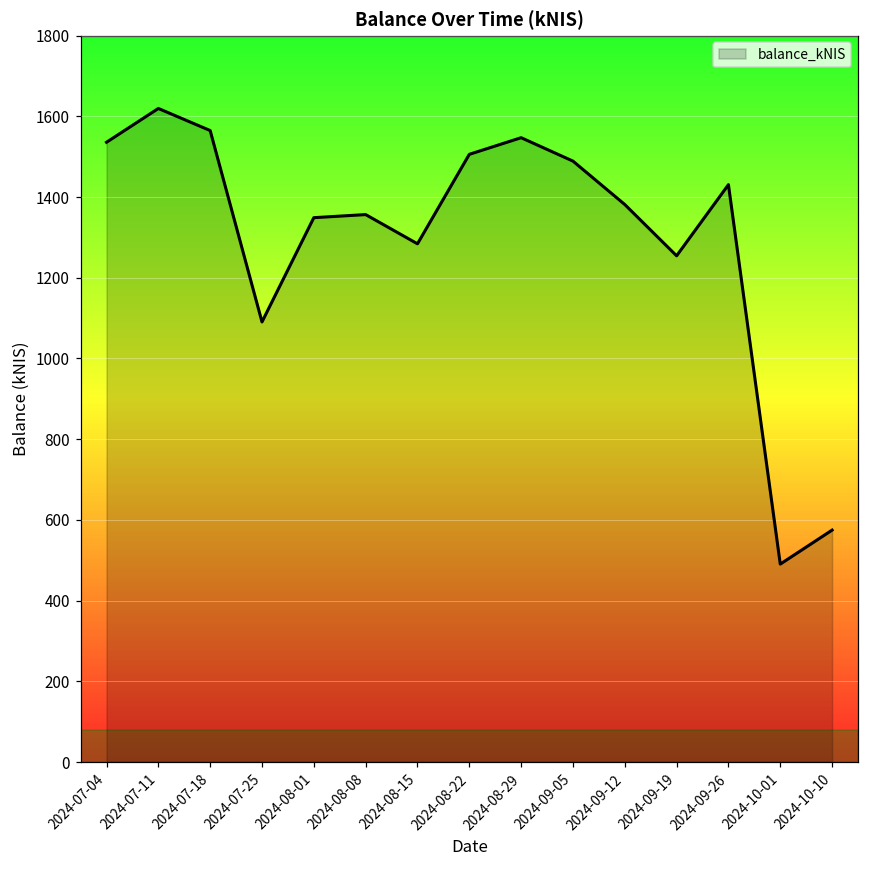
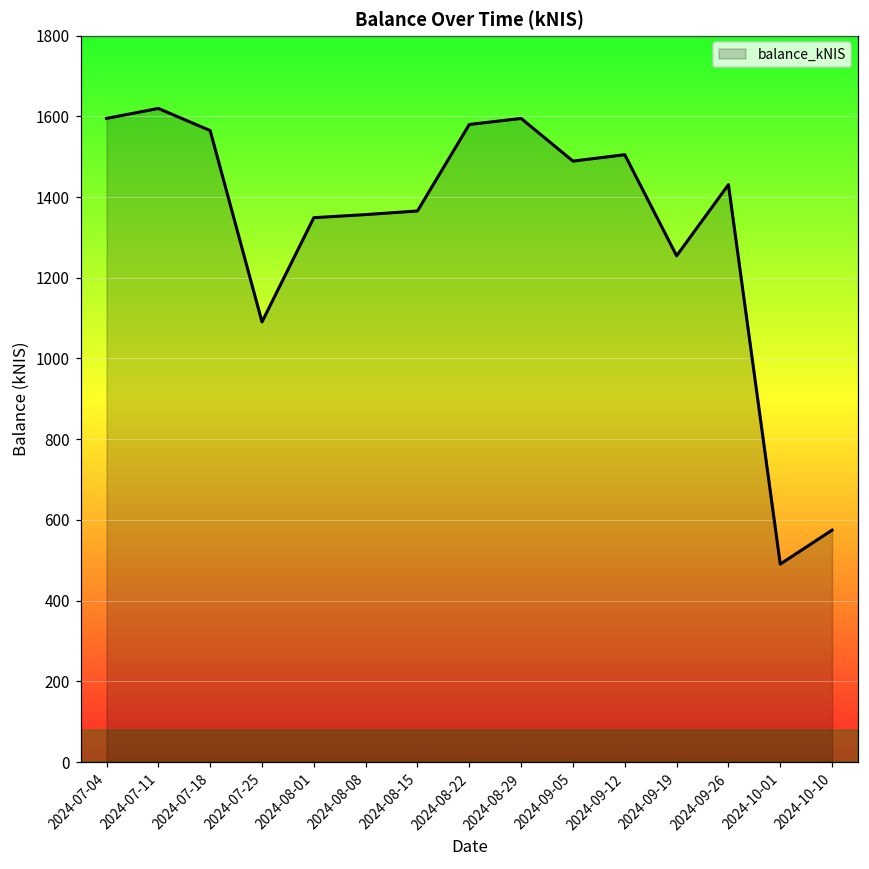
2024-07-04: 1540 -> 1590
2024-08-15: 1280 -> 1370
2024-08-22: 1510 -> 1580
2024-08-29: 1550 -> 1590
2024-09-12: 1380 -> 1500
